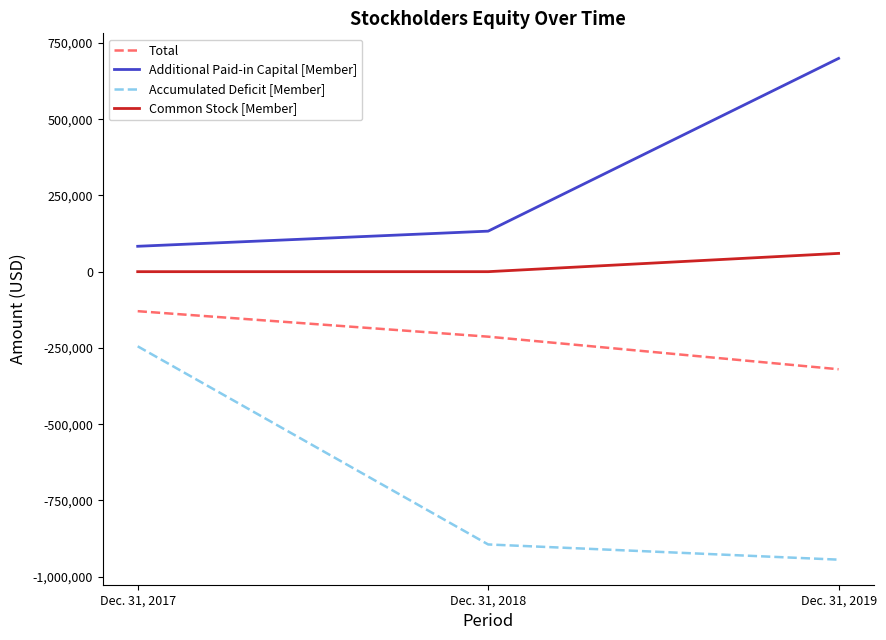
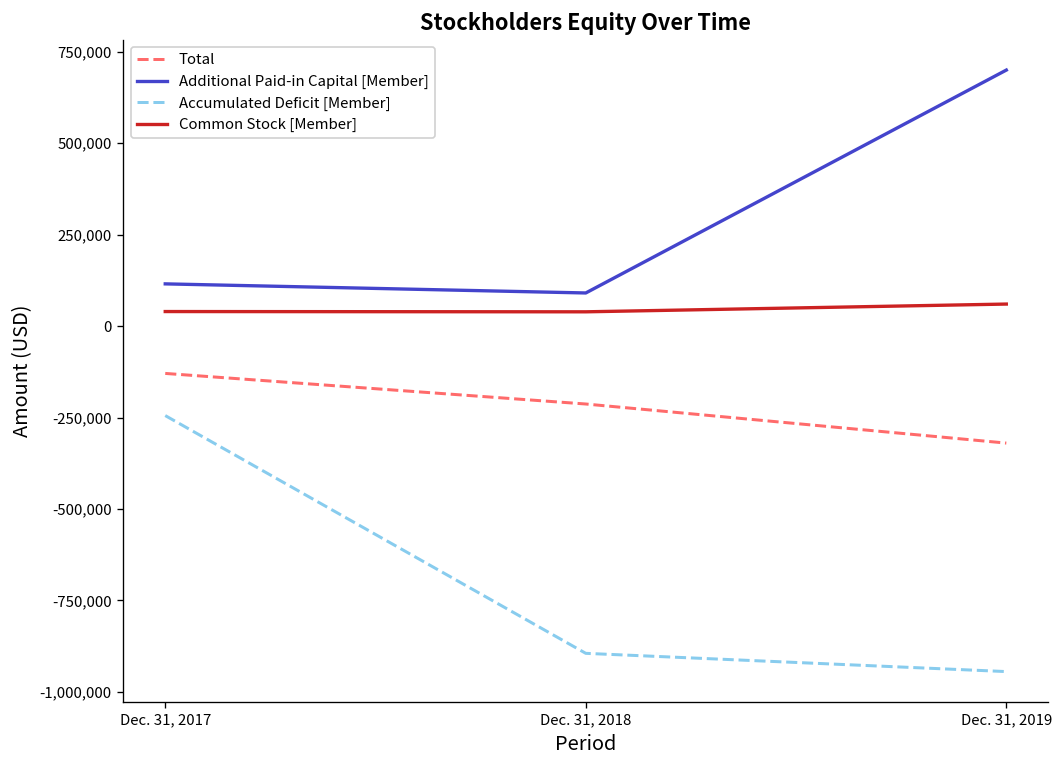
Additional Paid-in Capital [Member], Dec. 31, 2017: 80,000 -> 120,000
Common Stock [Member], Dec. 31, 2017: 0 -> 40,000
Additional Paid-in Capital [Member], Dec. 31, 2018: 130,000 -> 90,000
Common Stock [Member], Dec. 31, 2018: 0 -> 40,000
